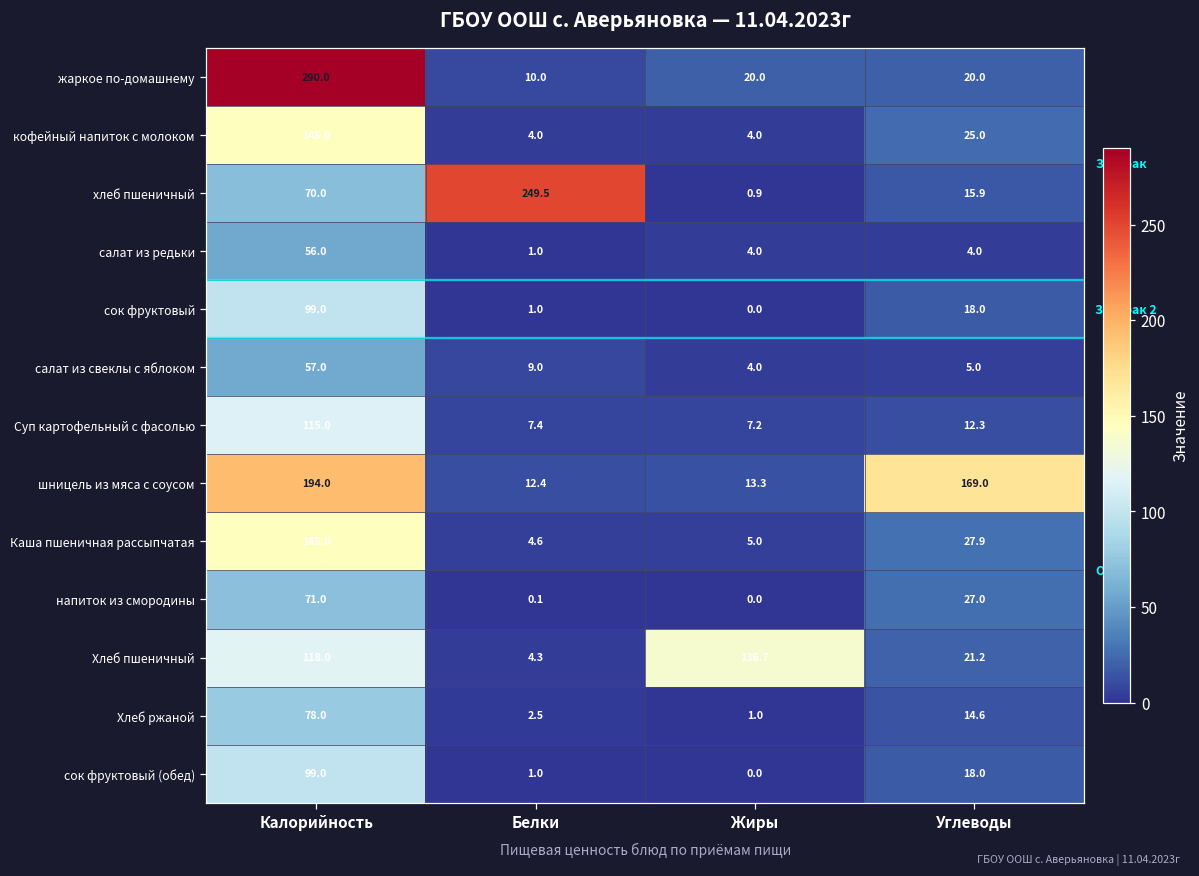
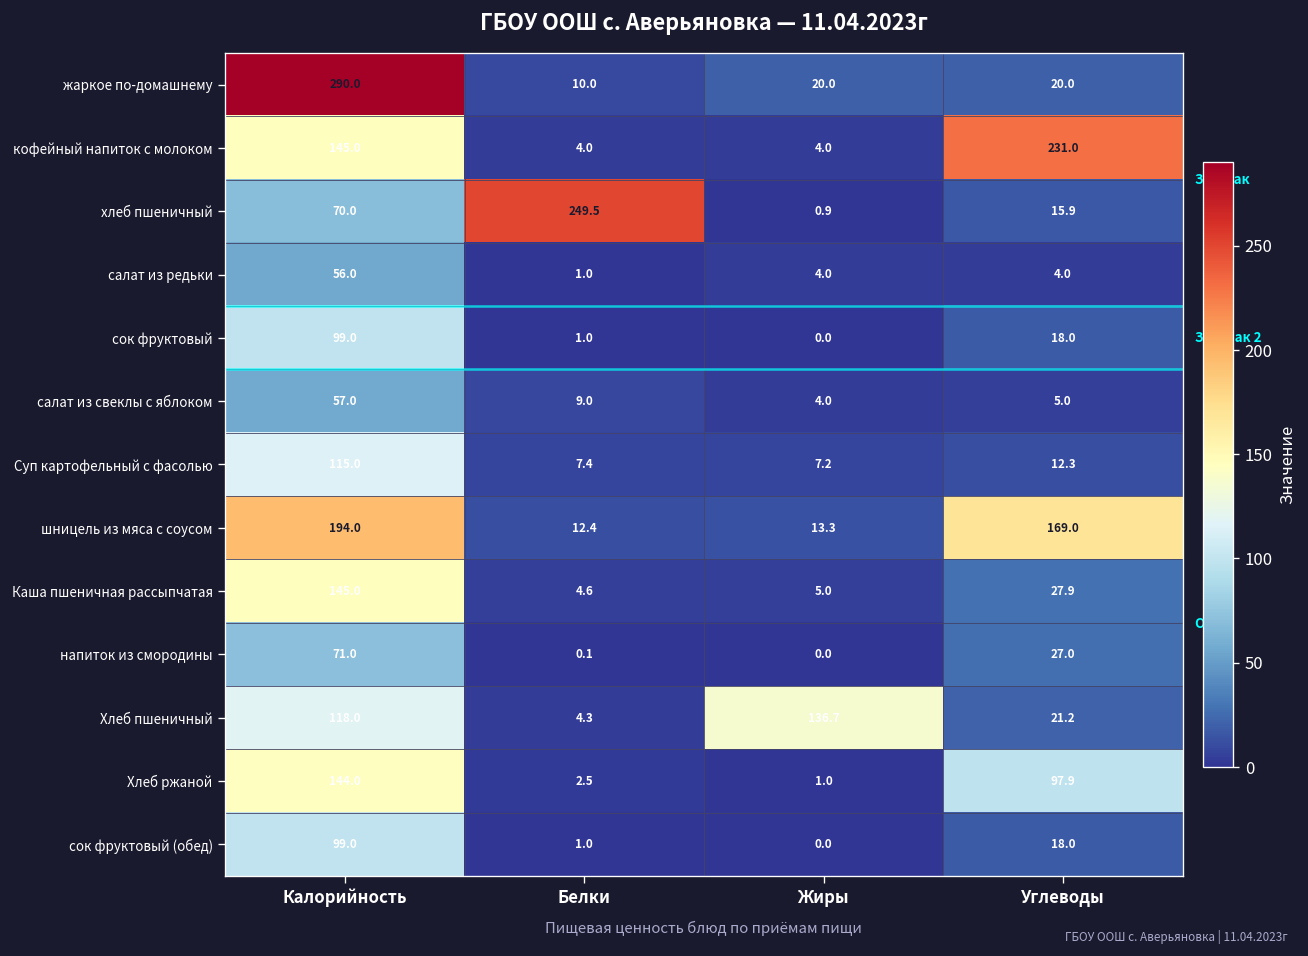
кофейный напиток с молоком, Углеводы: 25.0 -> 231.0
Хлеб ржаной, Калорийность: 78.0 -> 144.0
Хлеб ржаной, Углеводы: 14.6 -> 97.9
